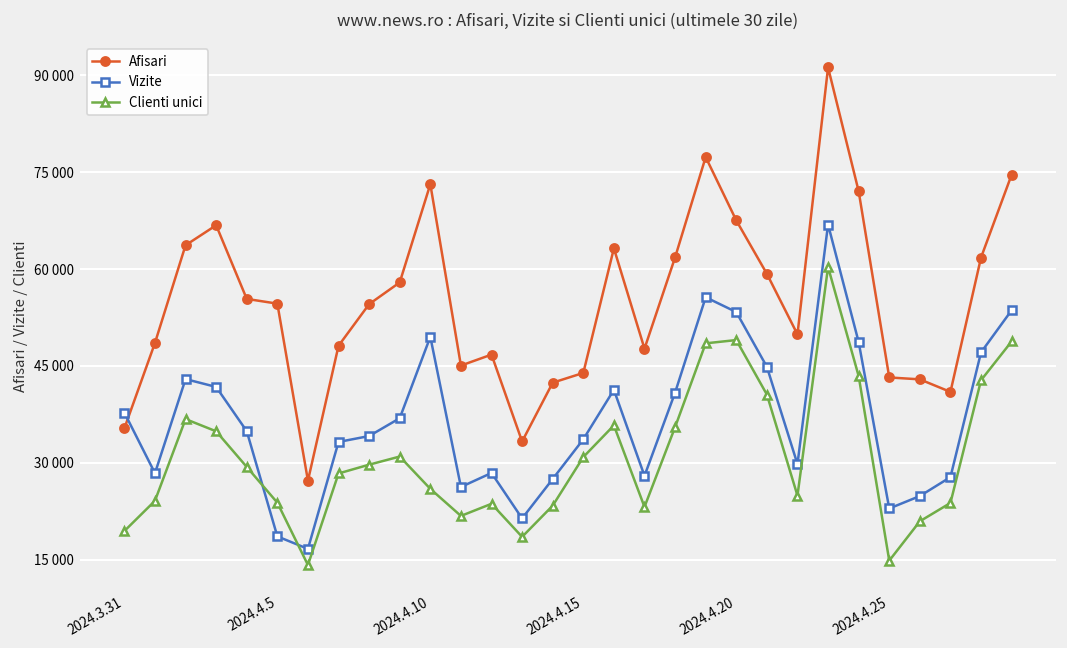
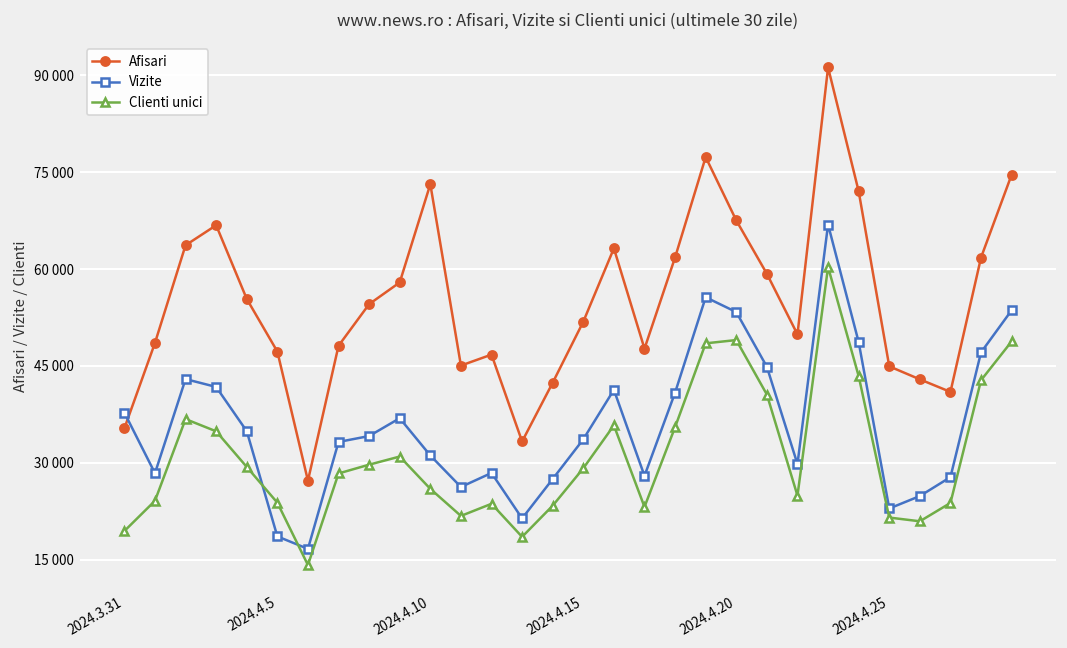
Afisari, 2024.4.5: 55000 -> 47000
Vizite, 2024.4.10: 50000 -> 31000
Afisari, 2024.4.15: 44000 -> 52000
Clienti unici, 2024.4.15: 31000 -> 29000
Afisari, 2024.4.25: 43000 -> 45000
Clienti unici, 2024.4.25: 15000 -> 22000
